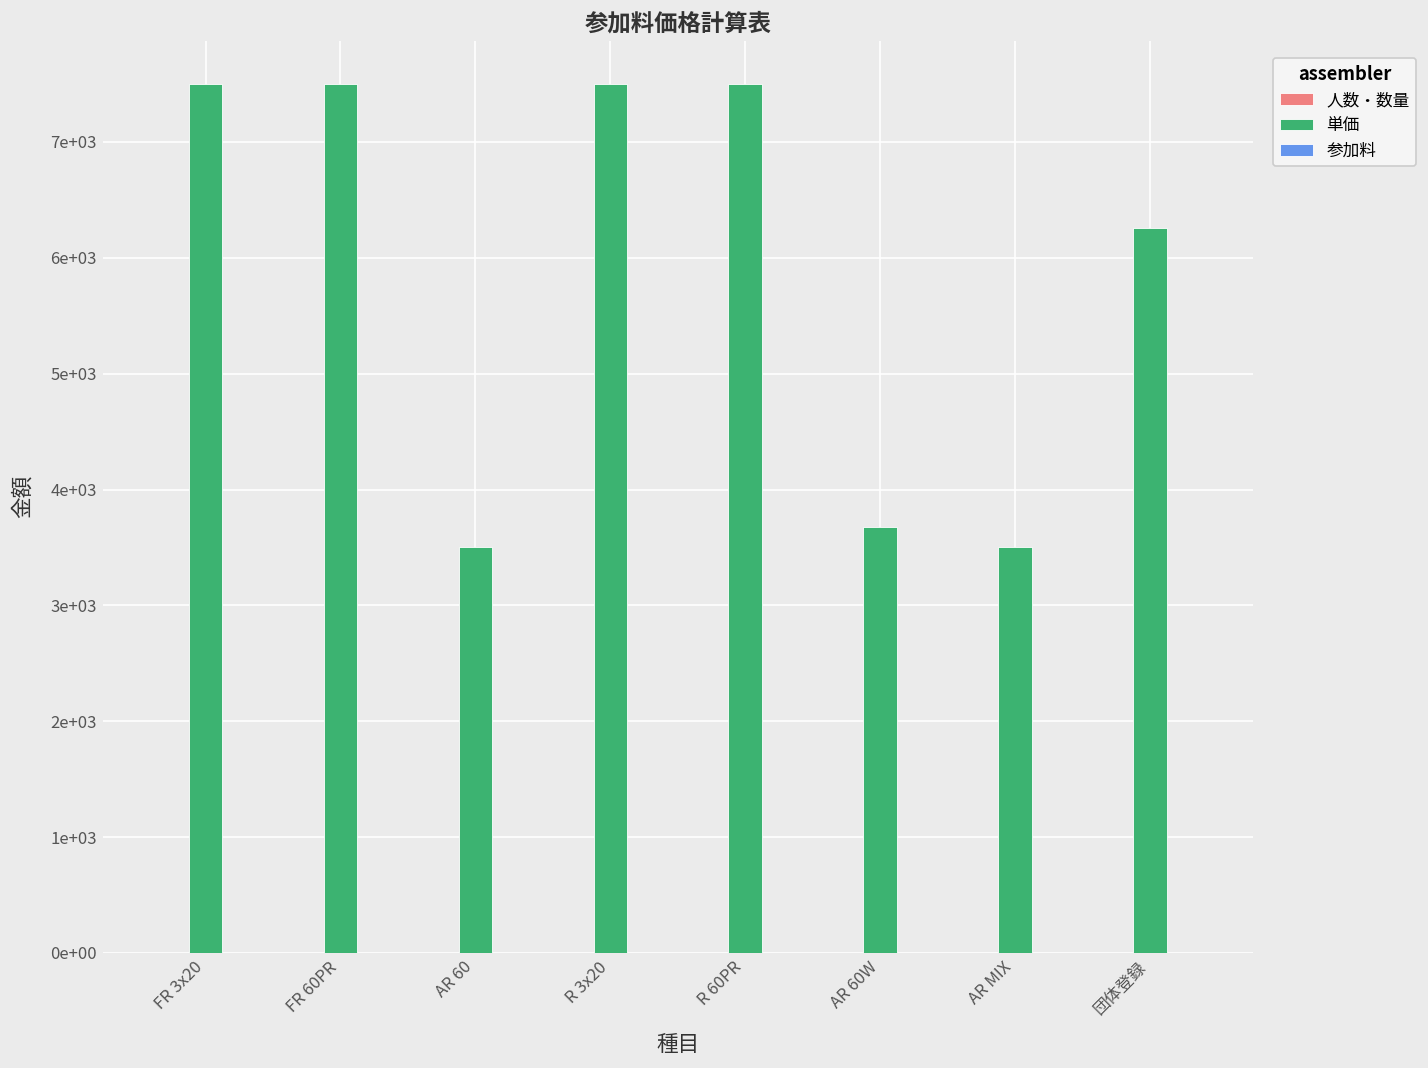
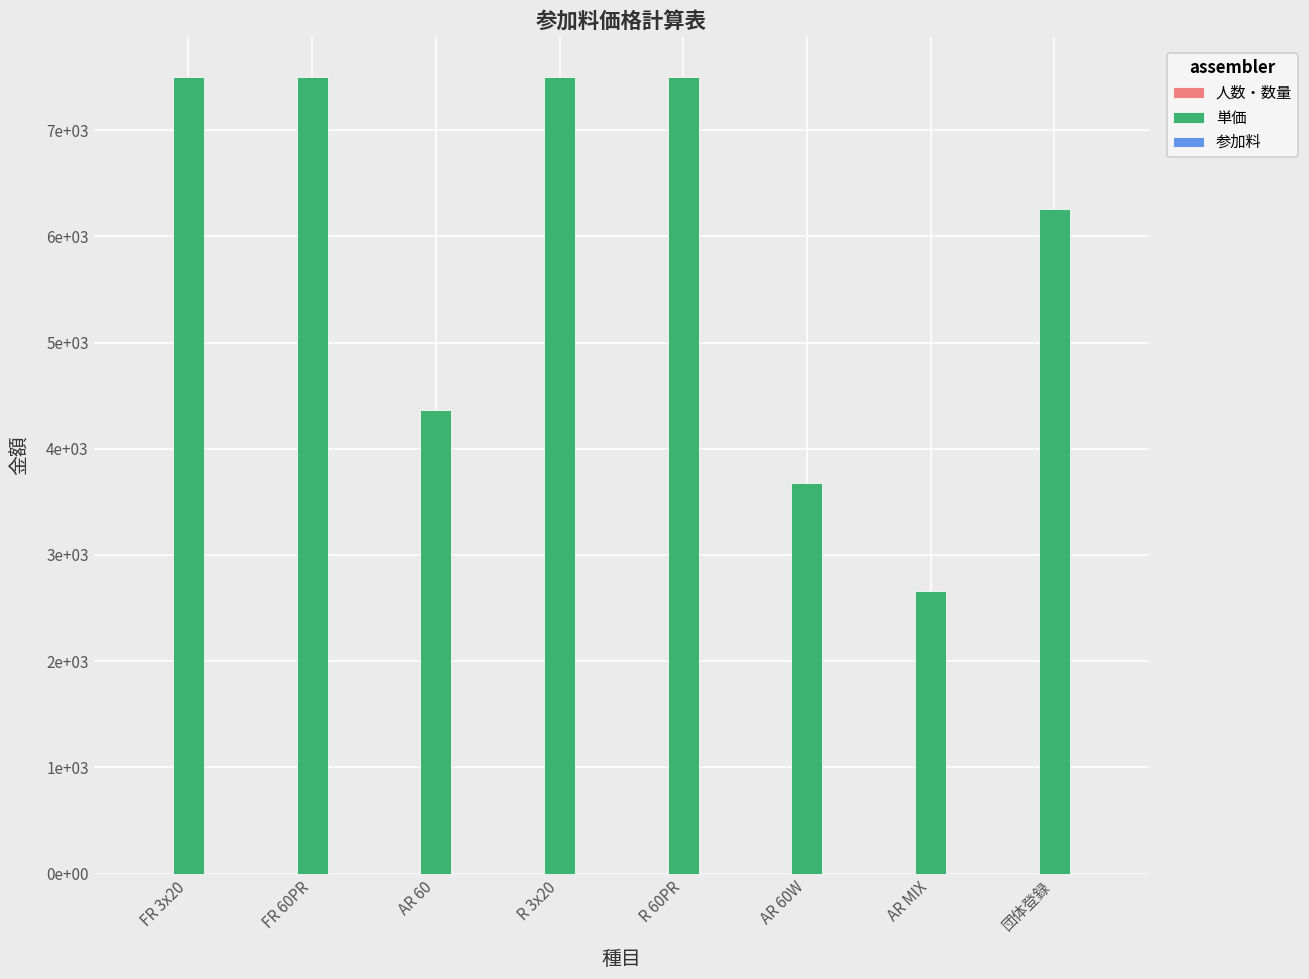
単価, AR 60: 3500 -> 4400
単価, AR MIX: 3500 -> 2700
